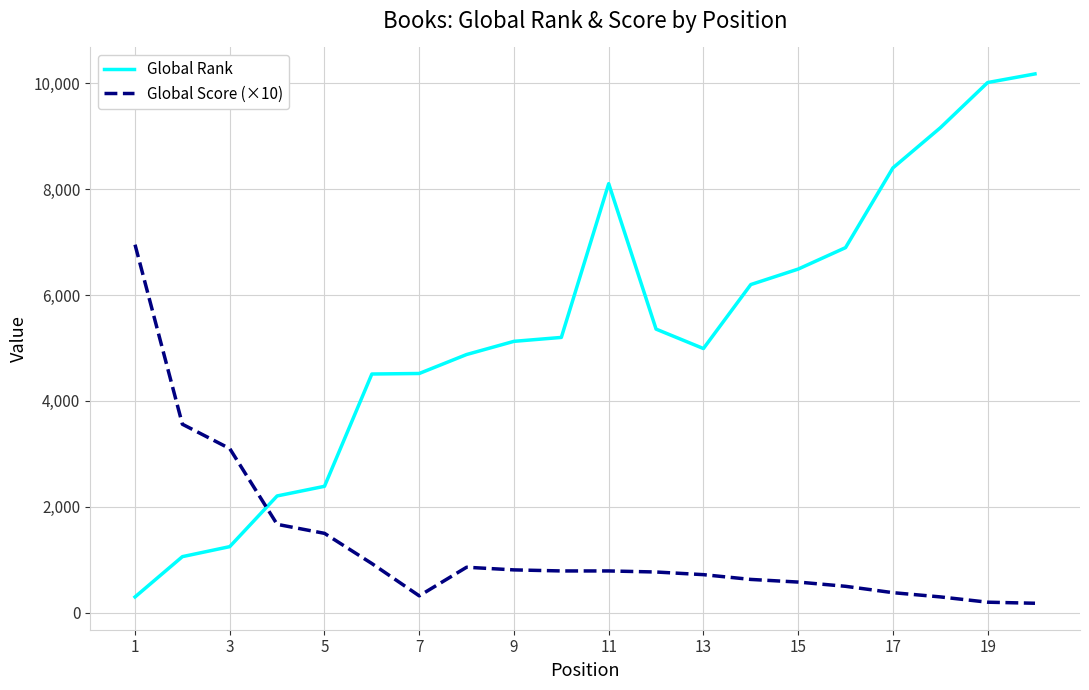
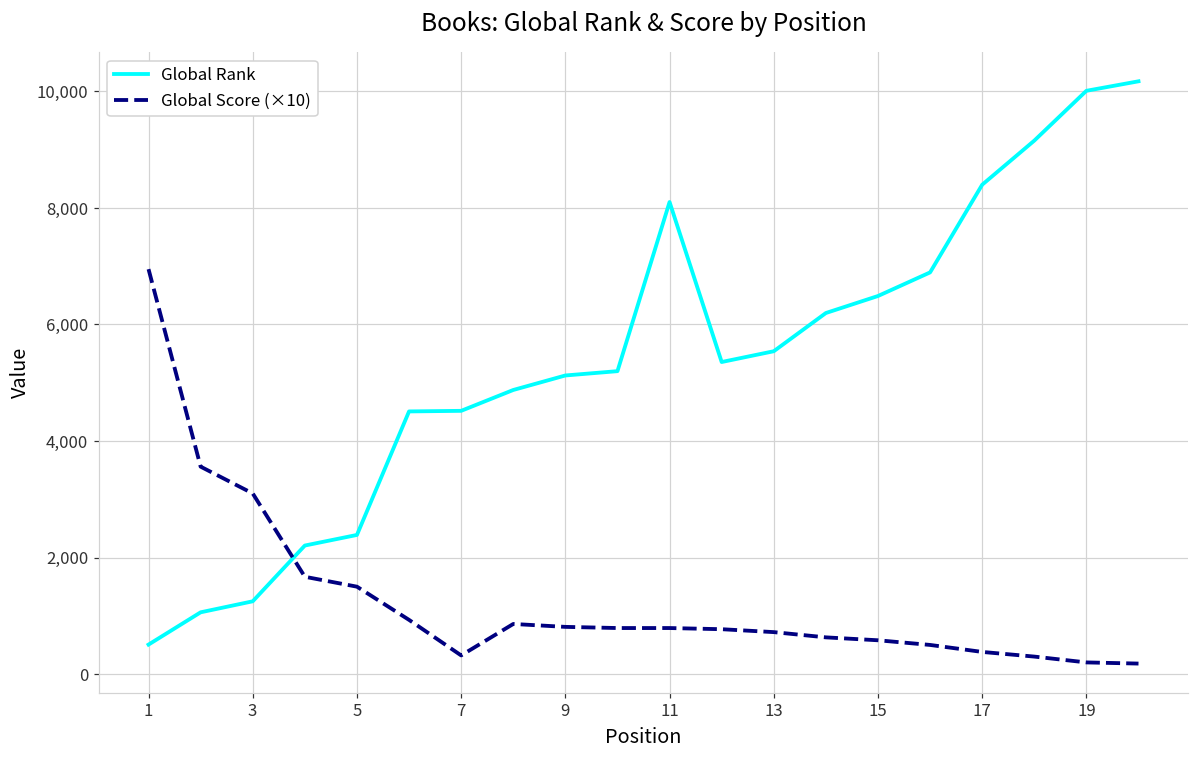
Global Rank, 1: 300 -> 500
Global Rank, 13: 5,000 -> 5,500
